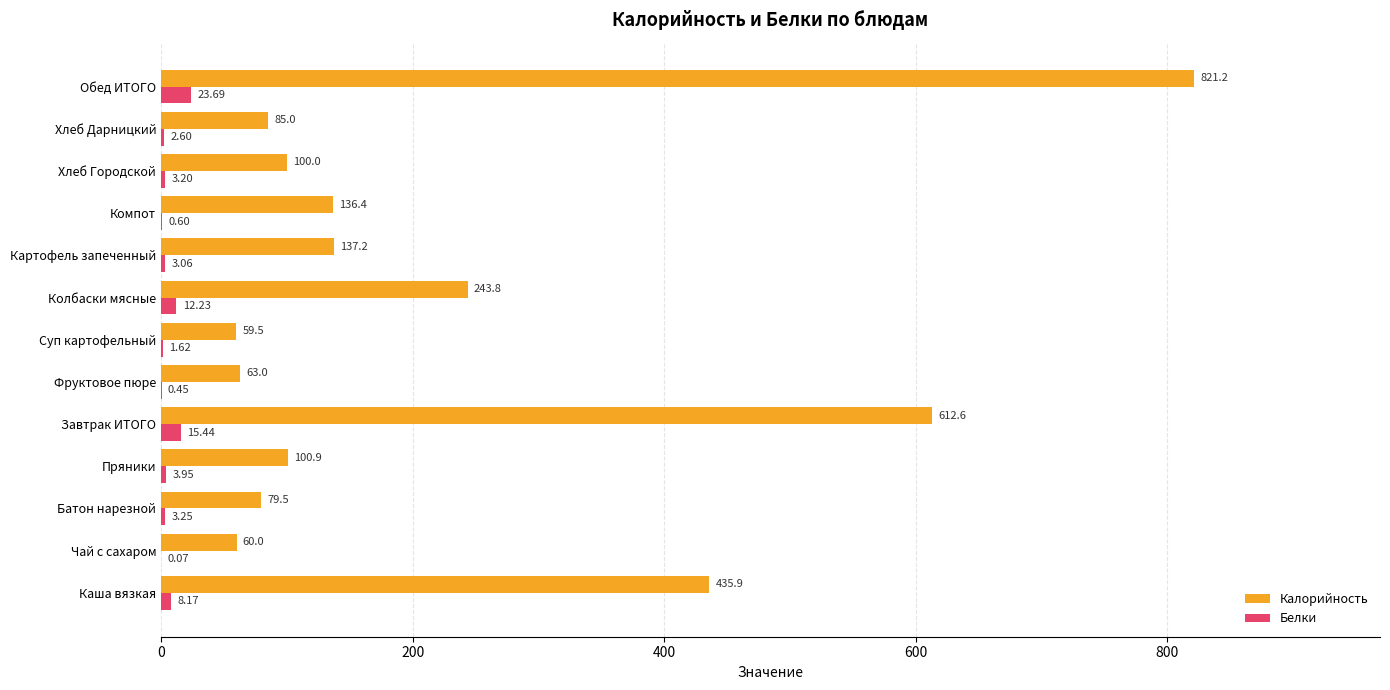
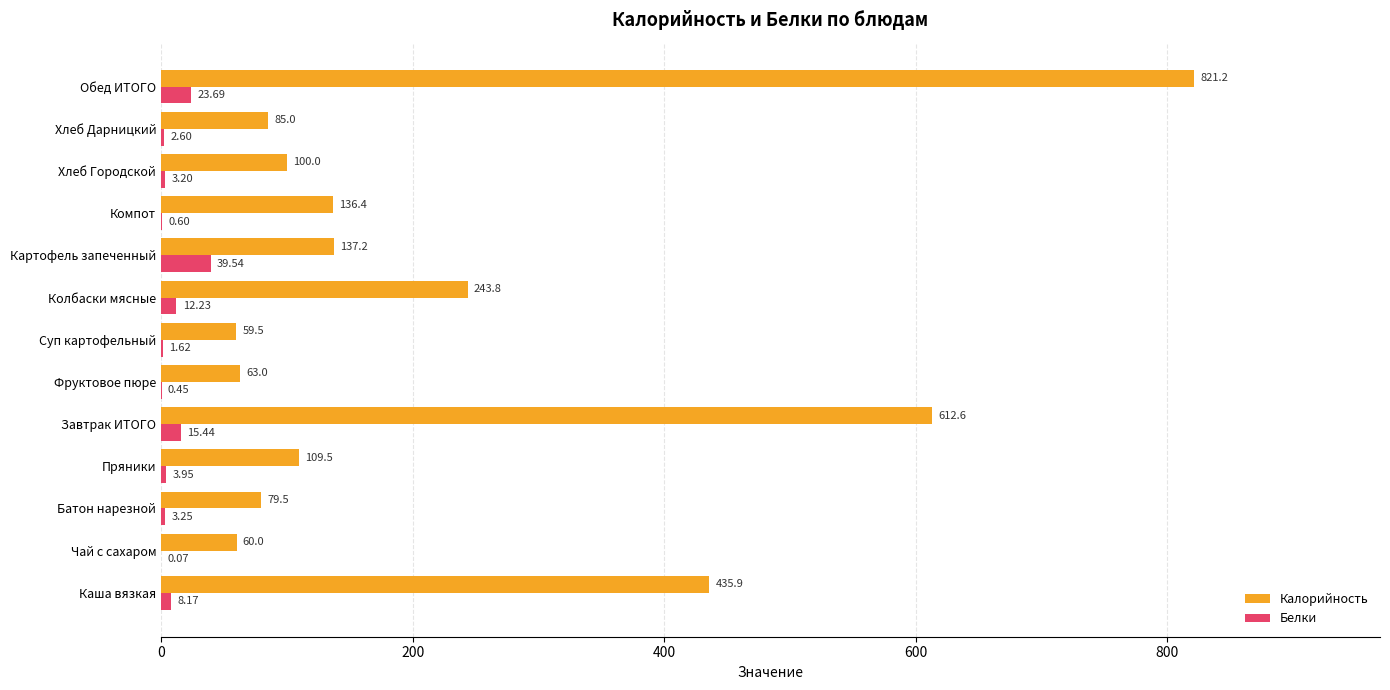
Белки, Картофель запеченный: 3.06 -> 39.54
Калорийность, Пряники: 100.9 -> 109.5
